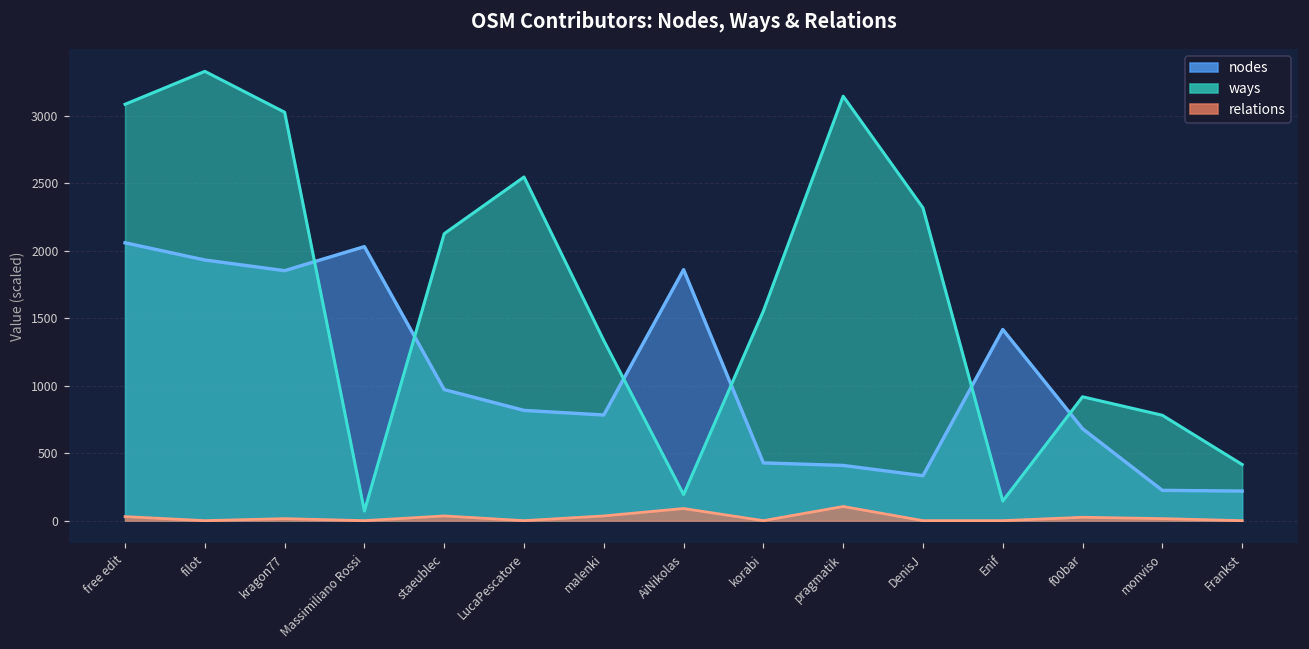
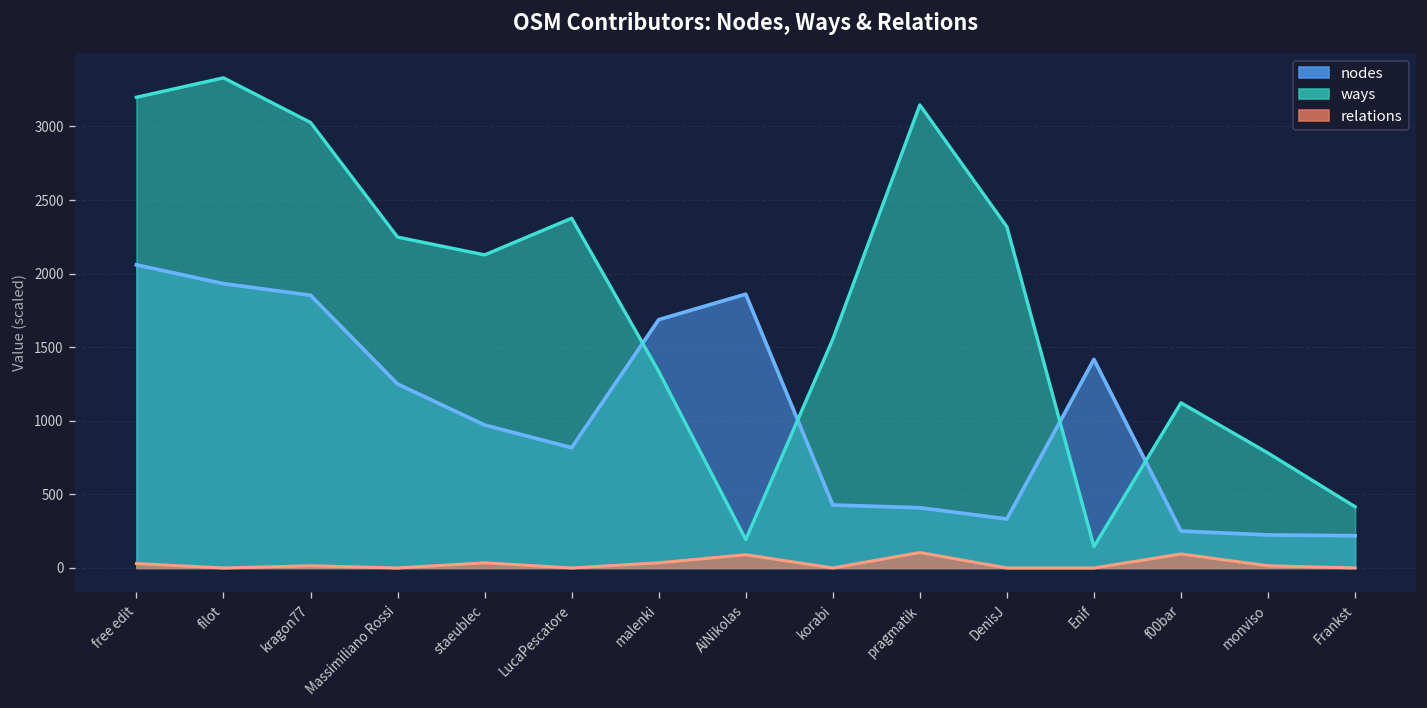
ways, free edit: 3090 -> 3200
nodes, Massimiliano Rossi: 2030 -> 1250
ways, Massimiliano Rossi: 70 -> 2250
ways, LucaPescatore: 2550 -> 2380
nodes, malenki: 780 -> 1690
nodes, f00bar: 680 -> 250
ways, f00bar: 920 -> 1120
relations, f00bar: 30 -> 100
